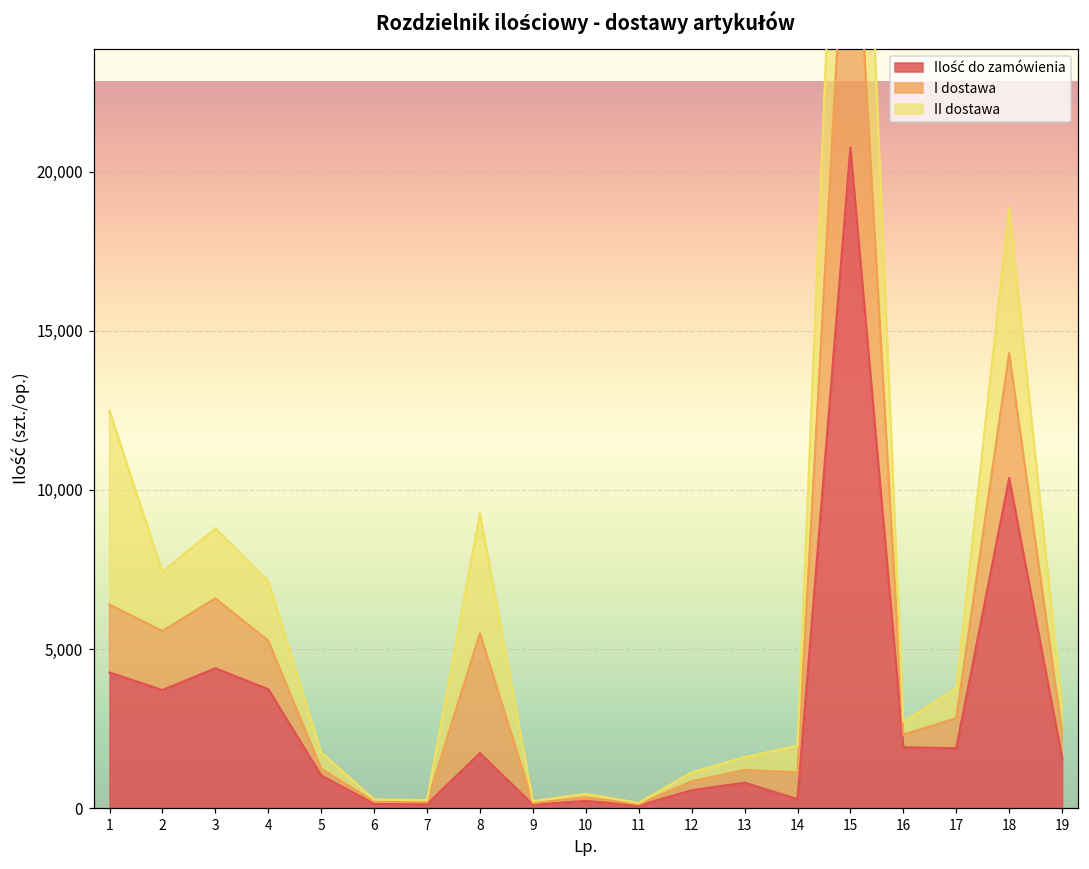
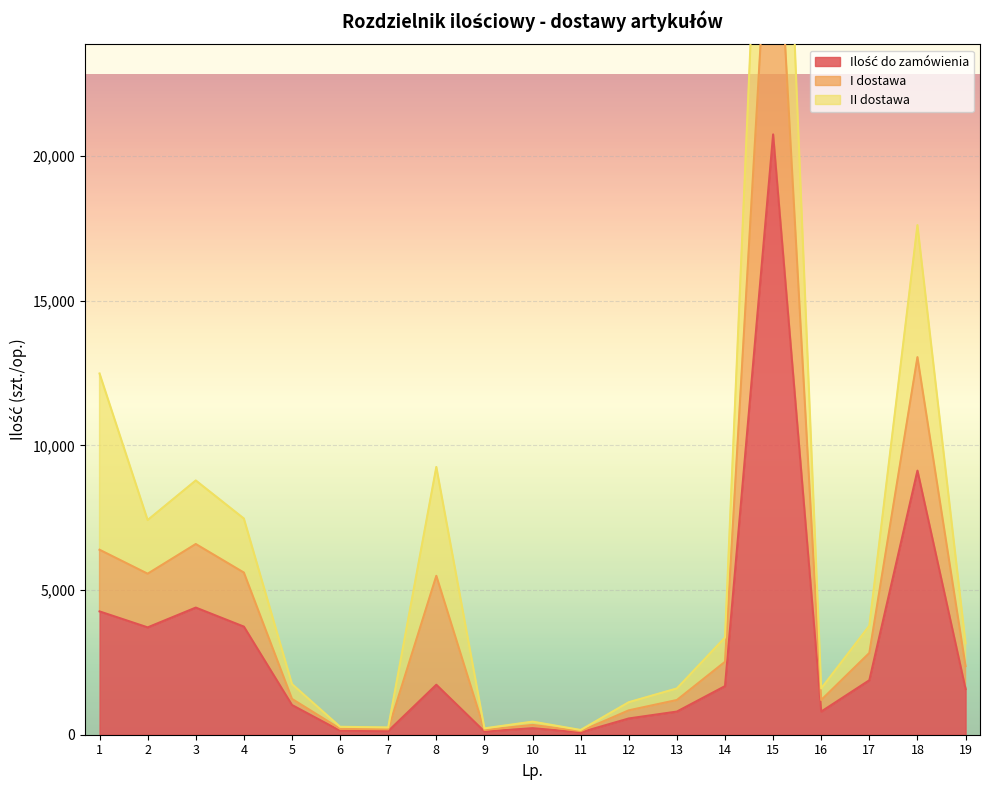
I dostawa, 4: 1,500 -> 1,900
Ilość do zamówienia, 14: 300 -> 1,700
Ilość do zamówienia, 16: 1,900 -> 800
Ilość do zamówienia, 18: 10,400 -> 9,100
